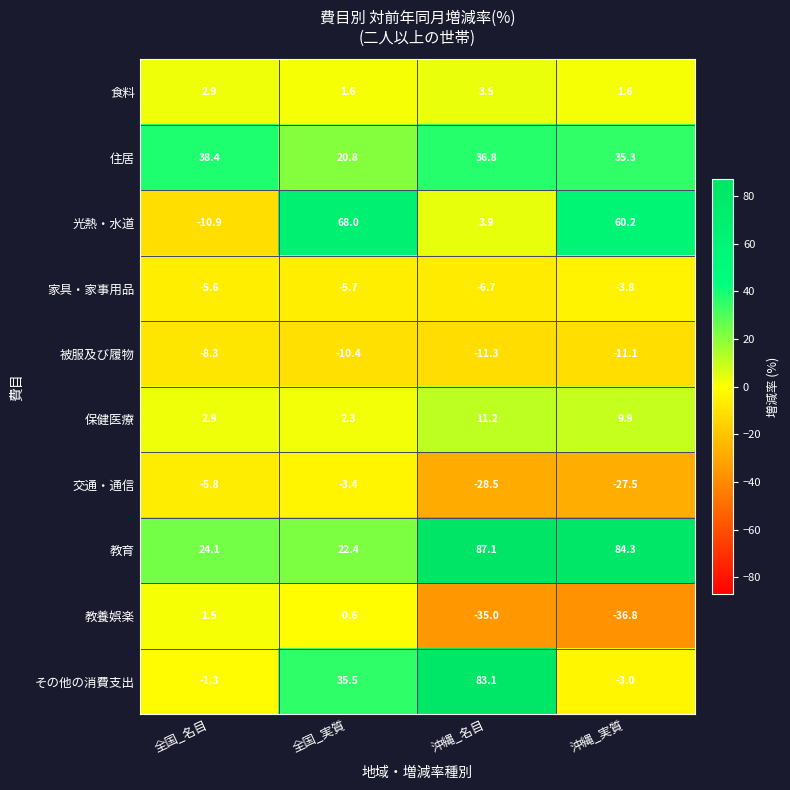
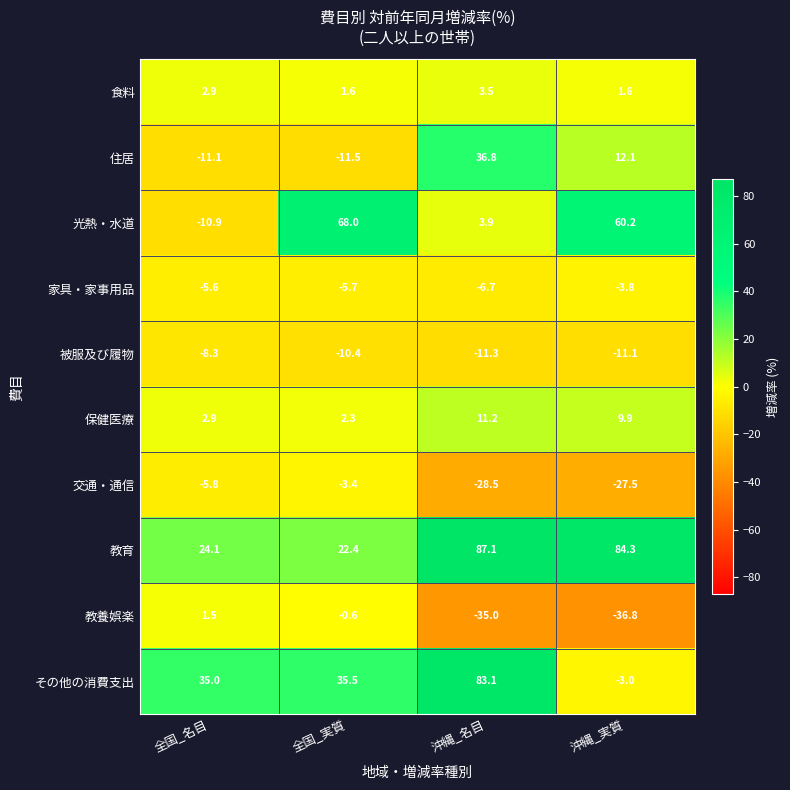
住居, 全国_名目: 38.4 -> -11.1
住居, 全国_実質: 20.8 -> -11.5
住居, 沖縄_実質: 35.3 -> 12.1
その他の消費支出, 全国_名目: -1.3 -> 35.0
